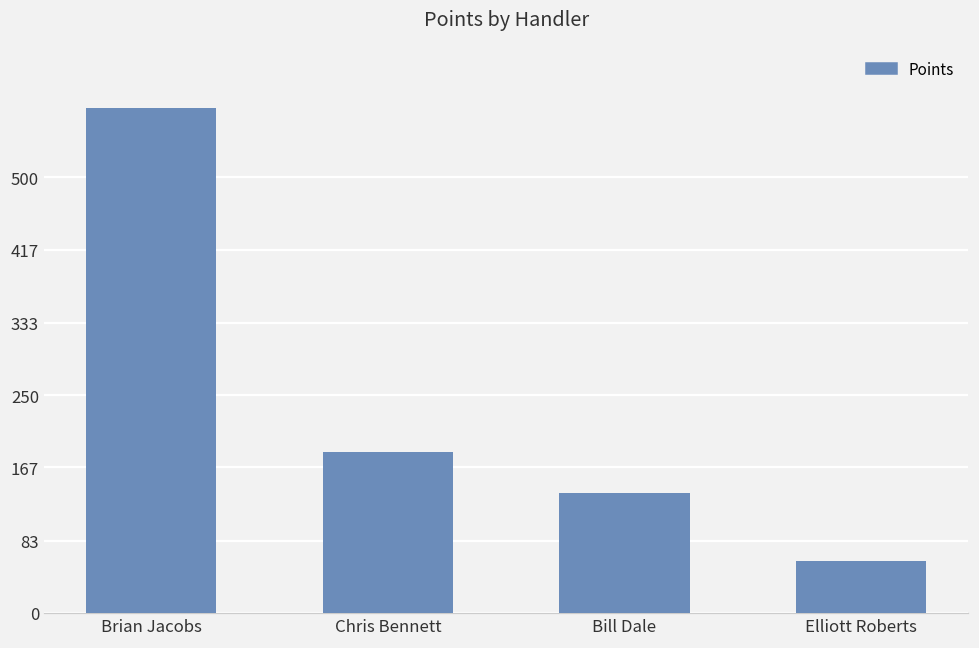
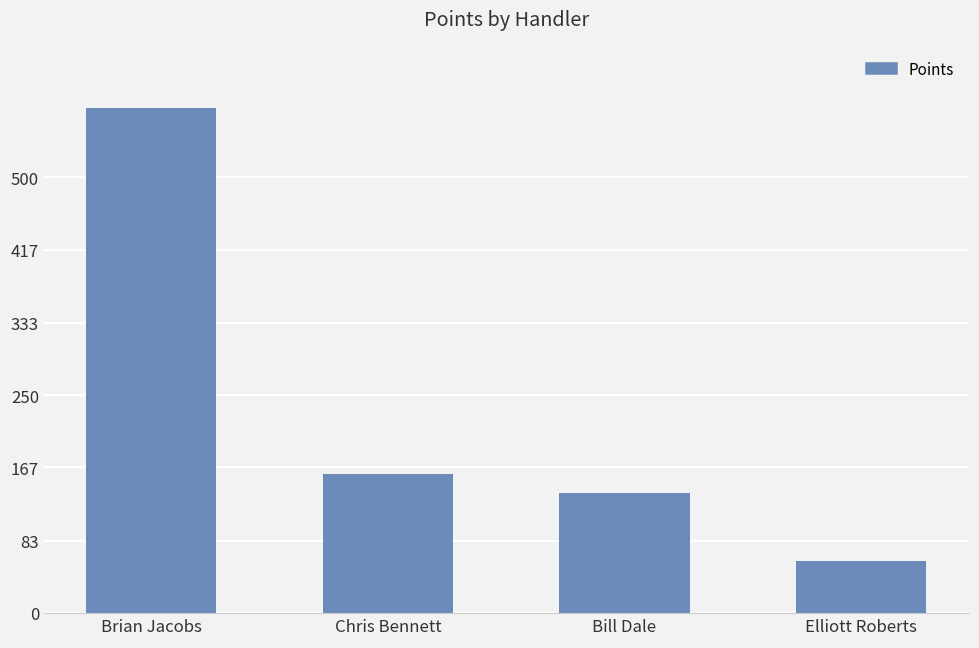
Chris Bennett: 190 -> 160
